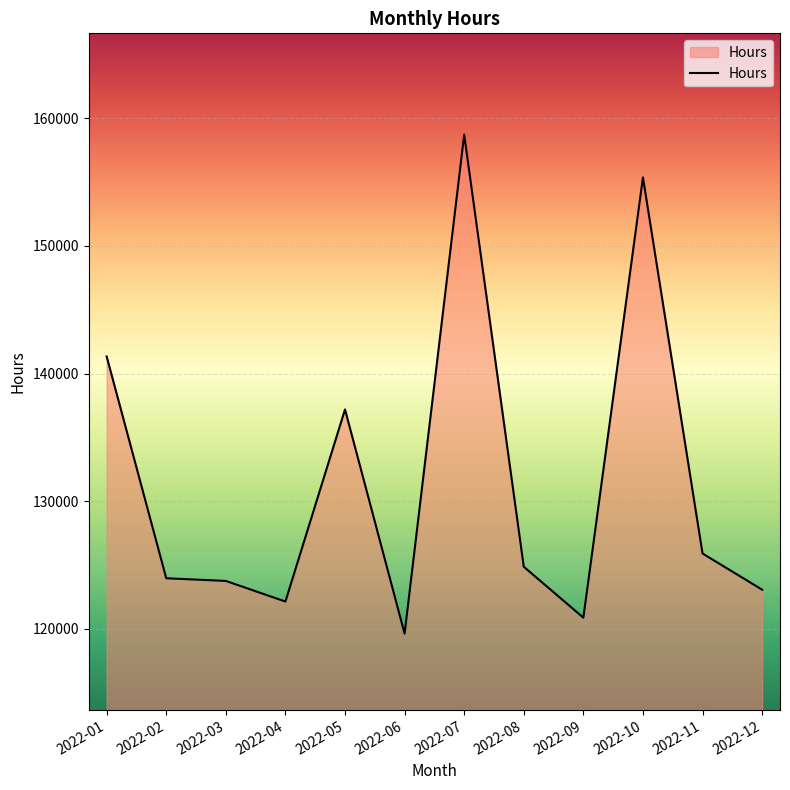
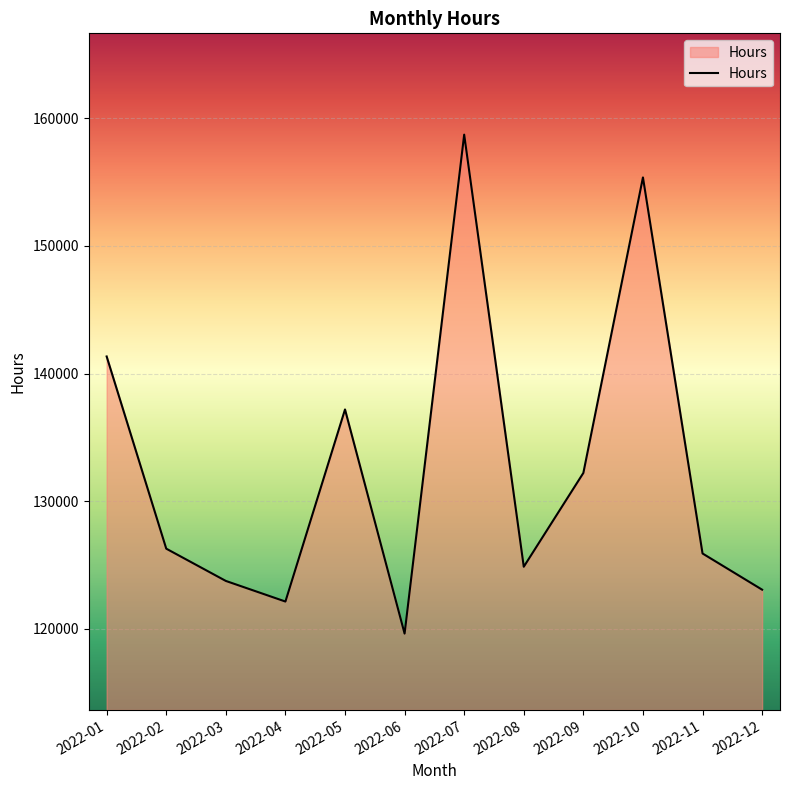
2022-02: 124000 -> 126300
2022-09: 120900 -> 132200
